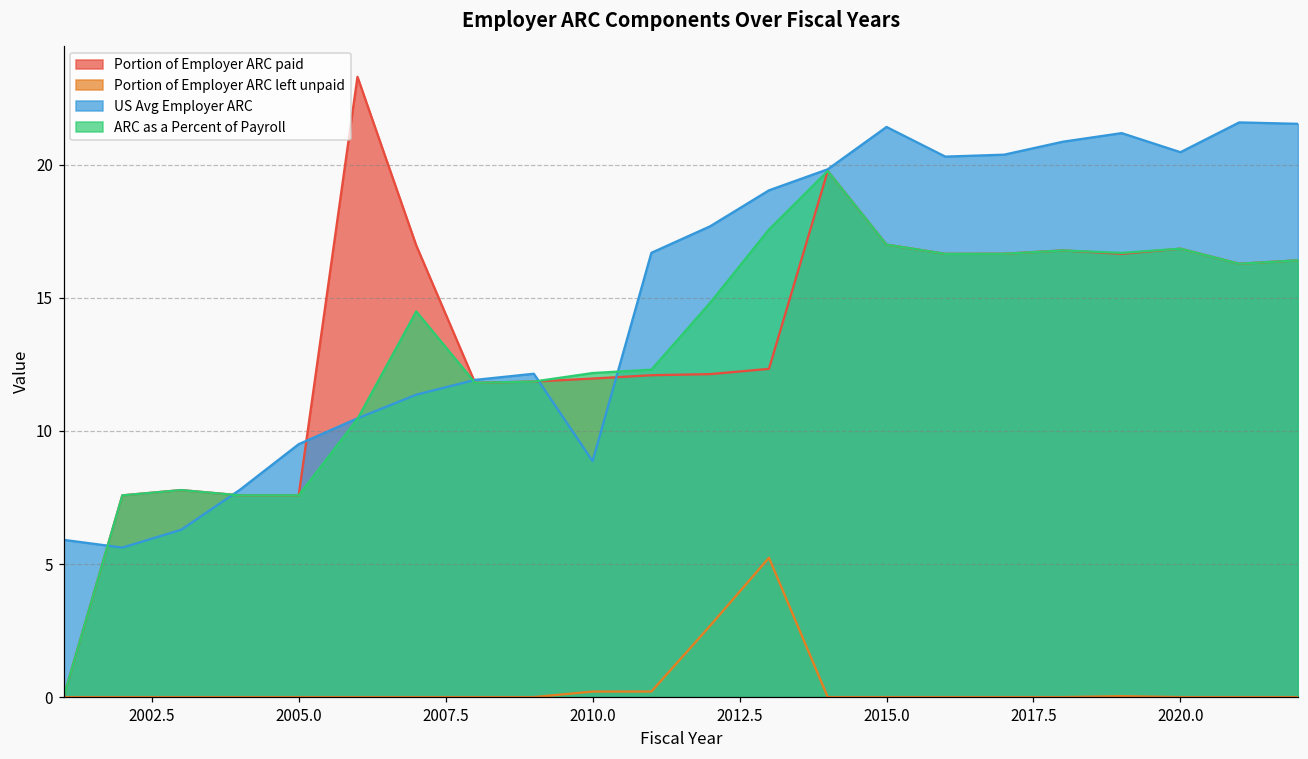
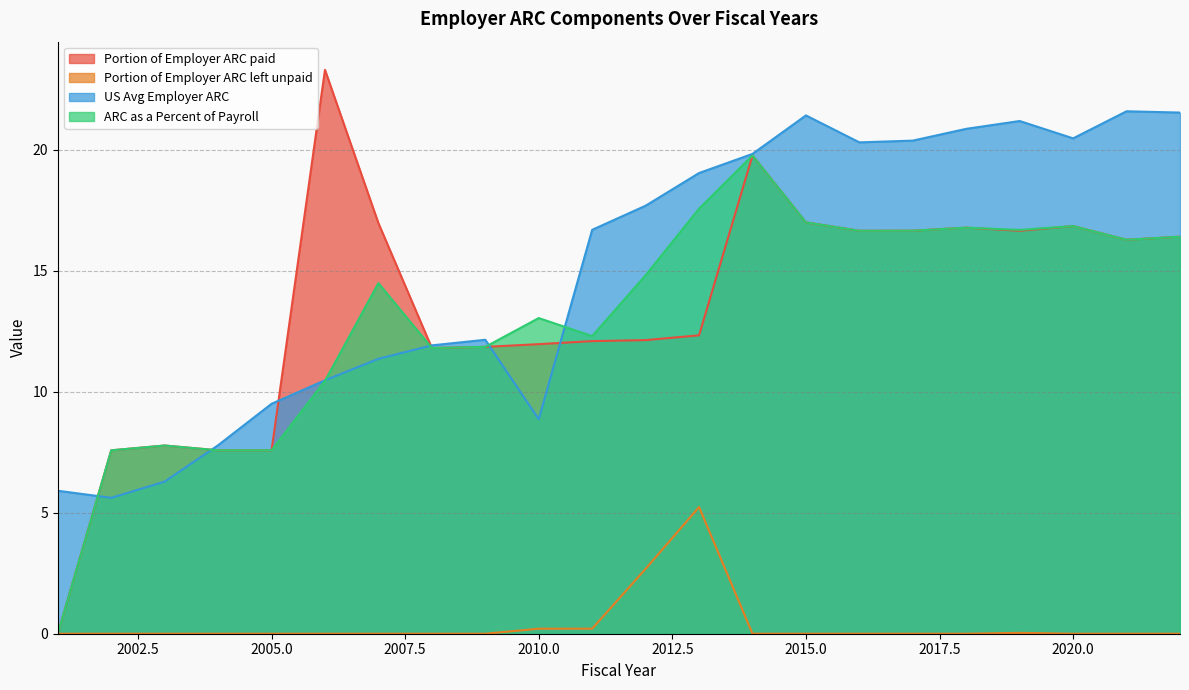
ARC as a Percent of Payroll, 2010.0: 12.2 -> 13.0
